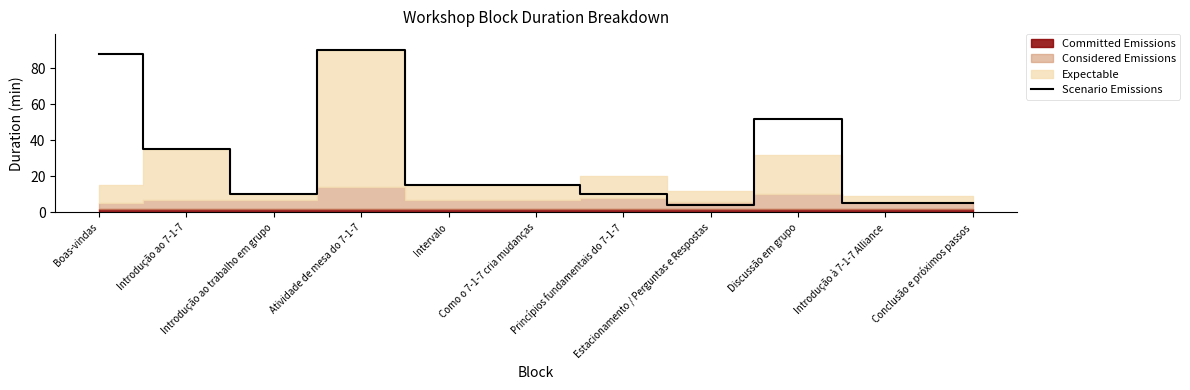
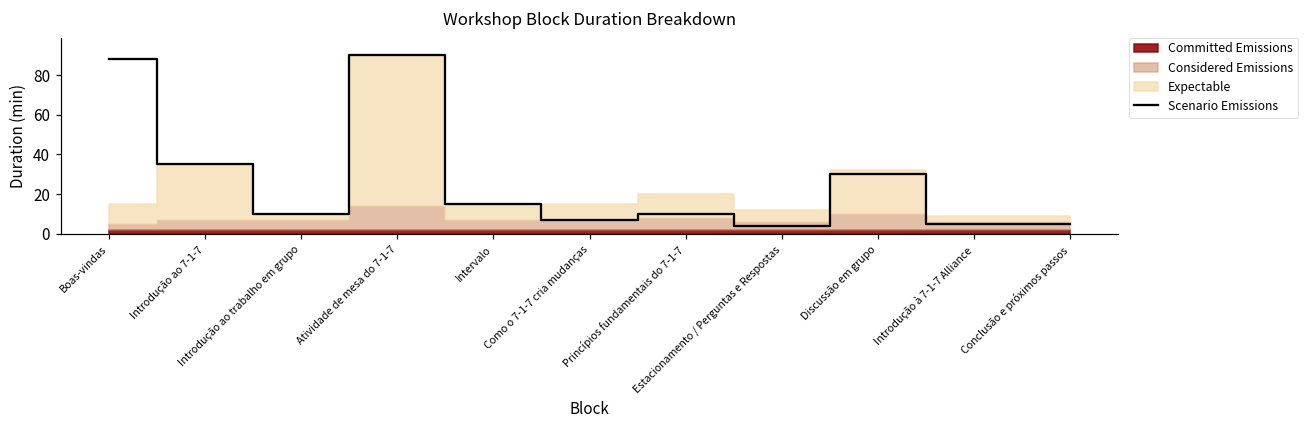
Scenario Emissions, Como o 7-1-7 cria mudanças: 15 -> 7
Scenario Emissions, Discussão em grupo: 52 -> 30
